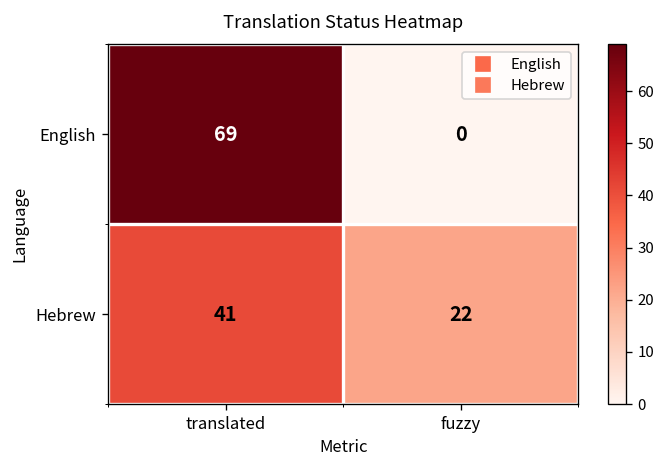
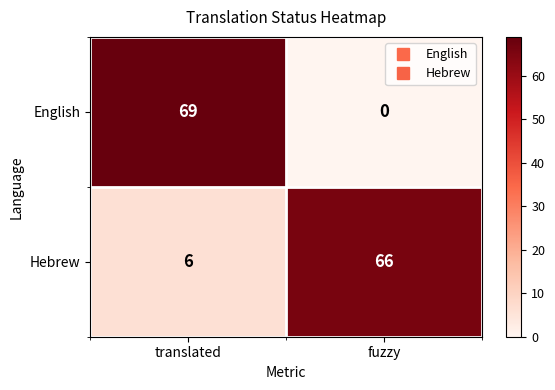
Hebrew, translated: 41 -> 6
Hebrew, fuzzy: 22 -> 66
